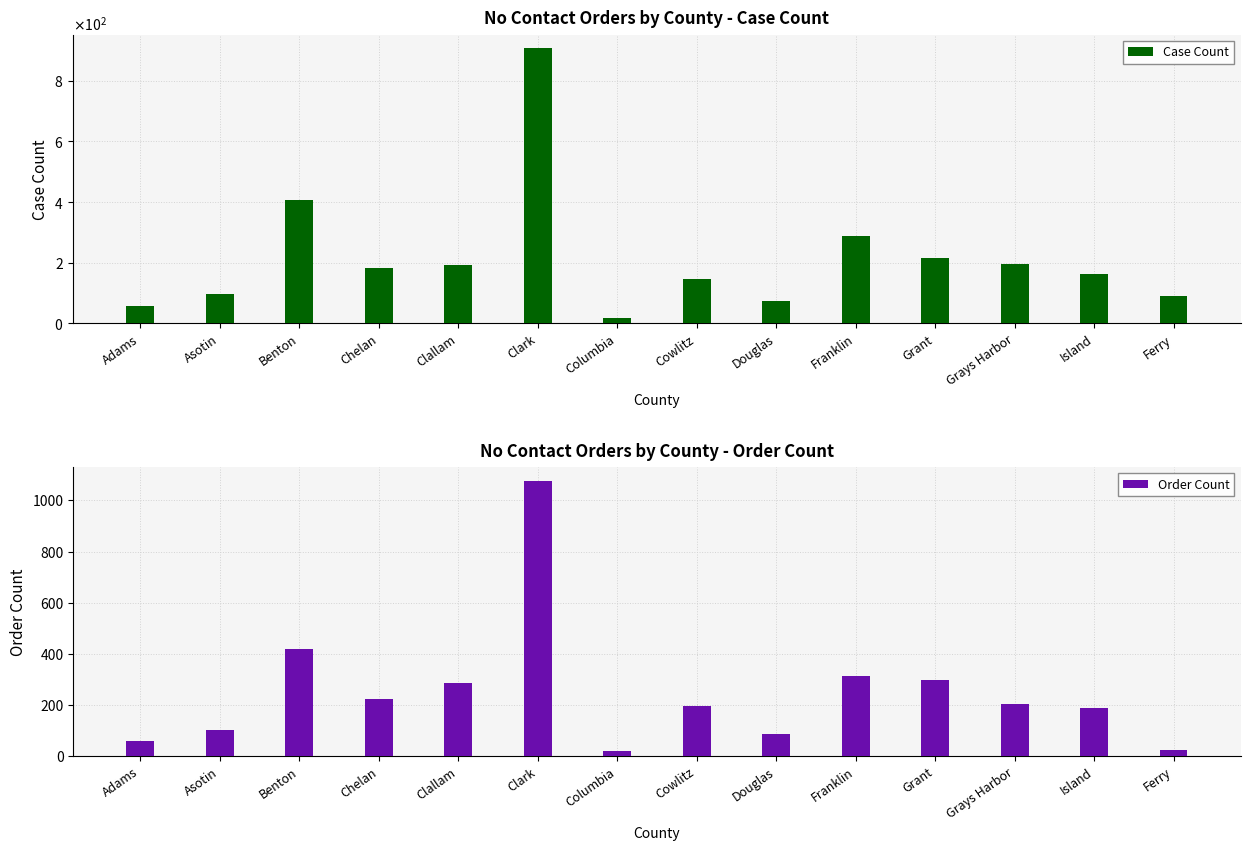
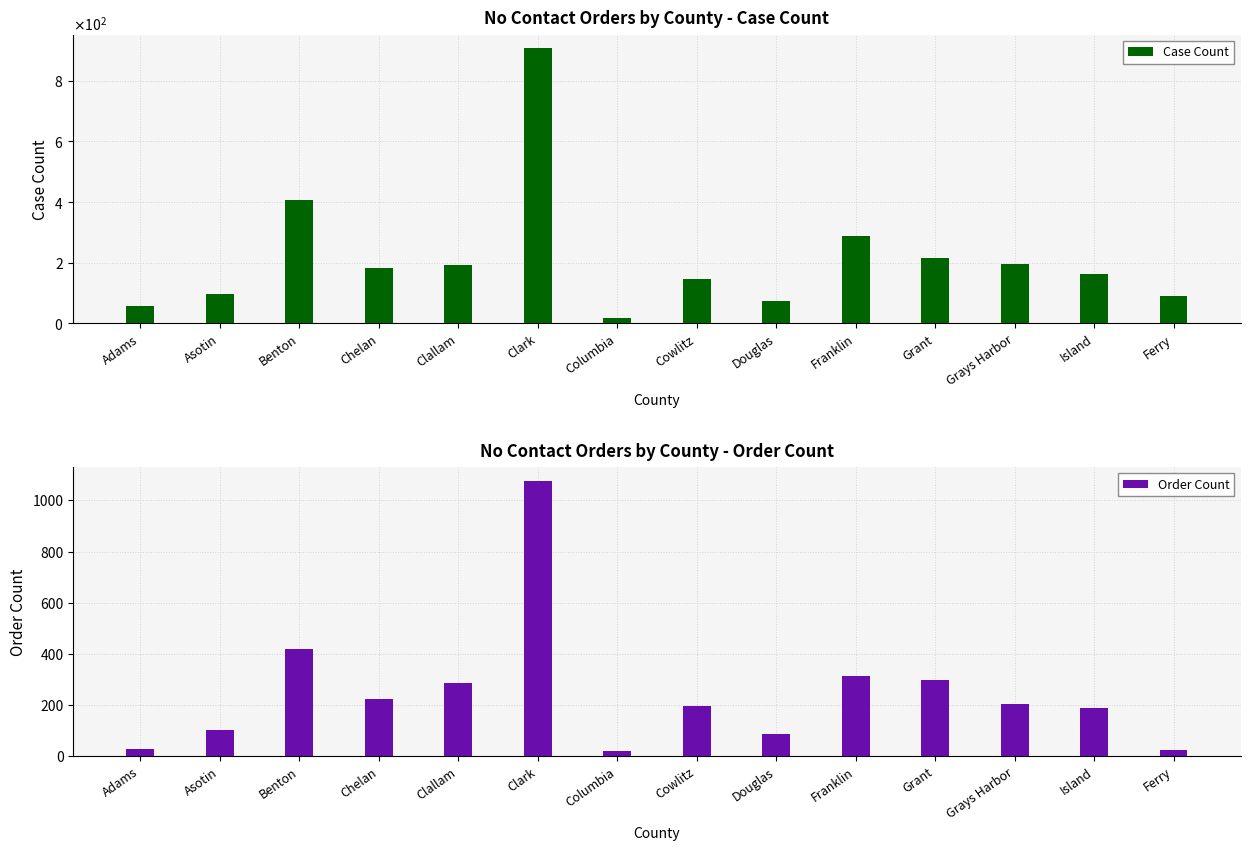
No Contact Orders by County - Order Count, Adams: 60 -> 30
